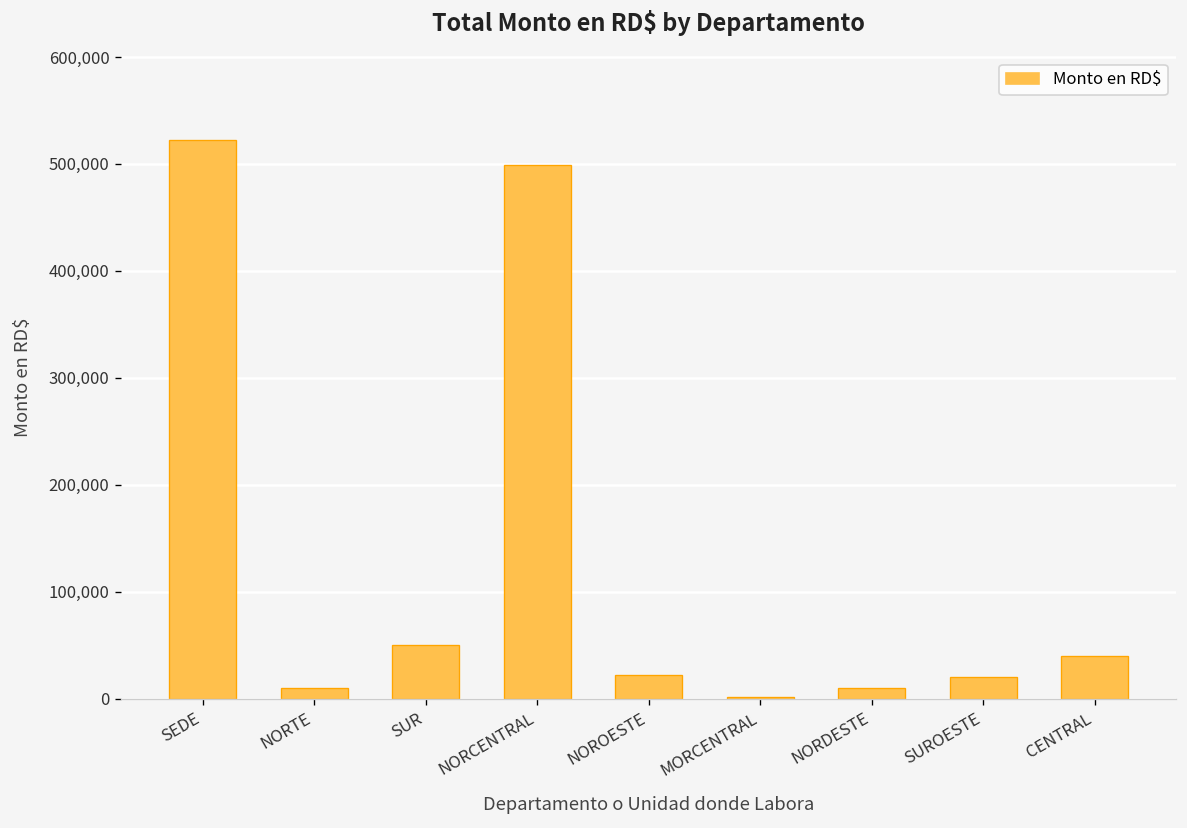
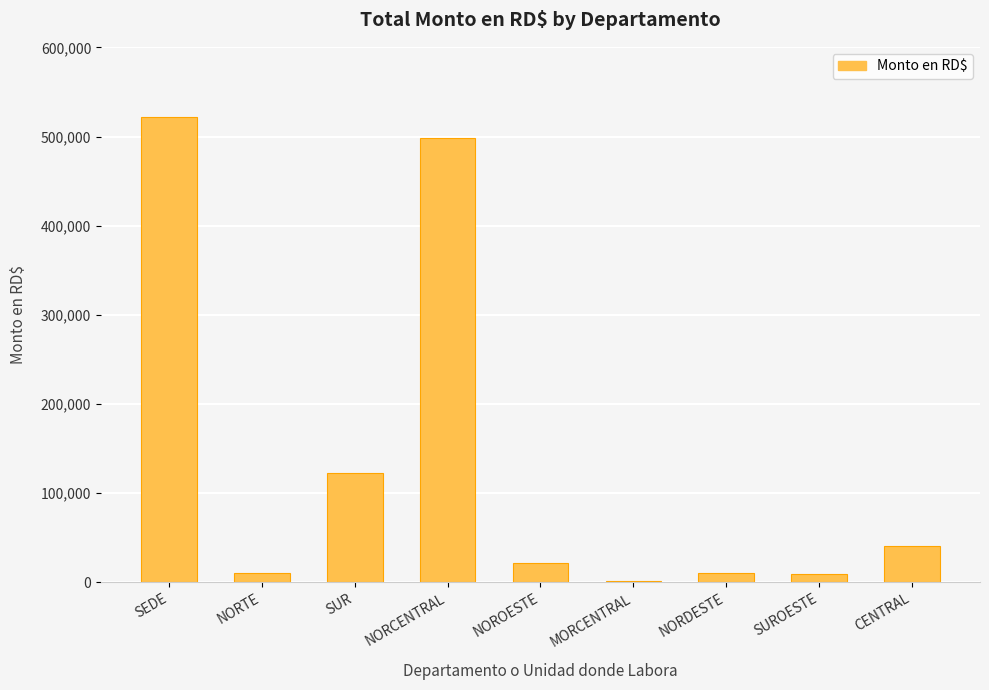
SUR: 50,000 -> 120,000
SUROESTE: 20,000 -> 10,000
